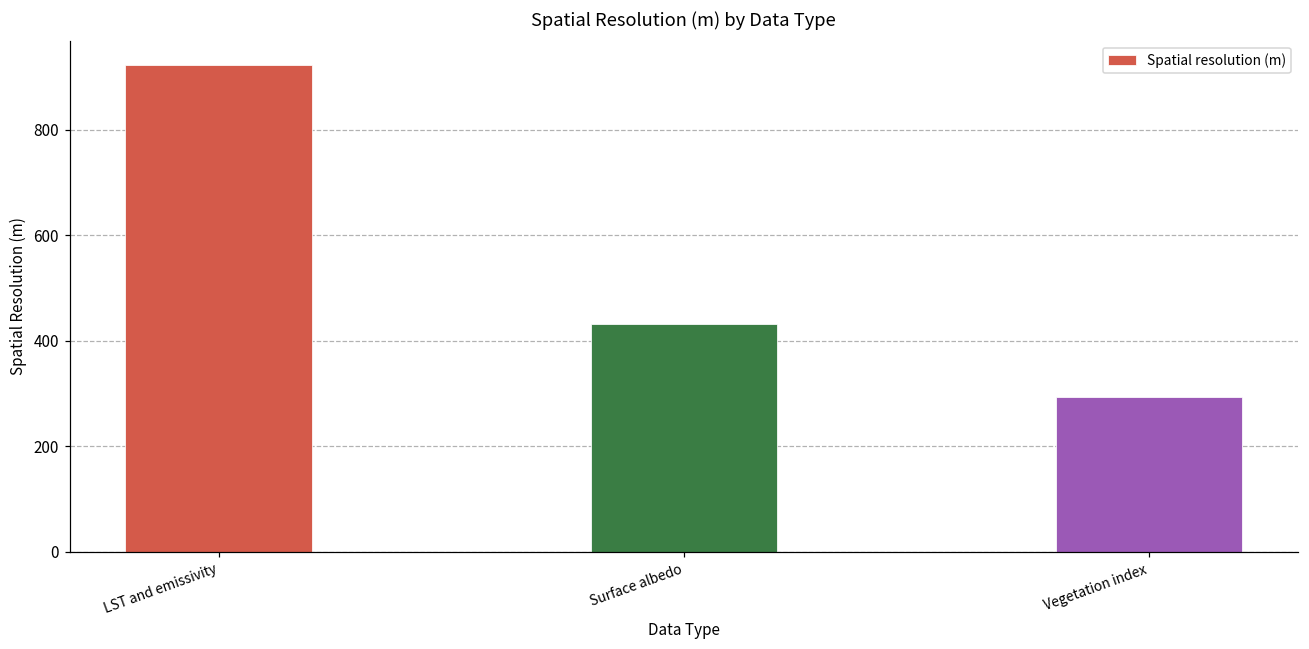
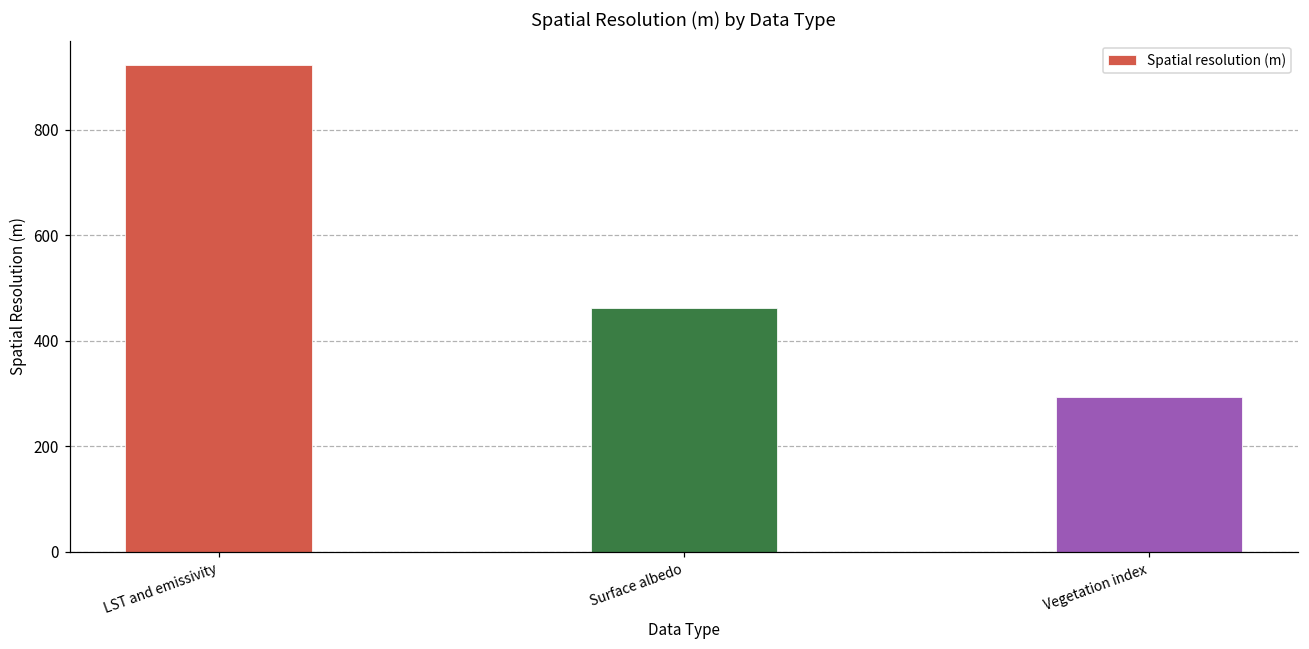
Surface albedo: 430 -> 460
